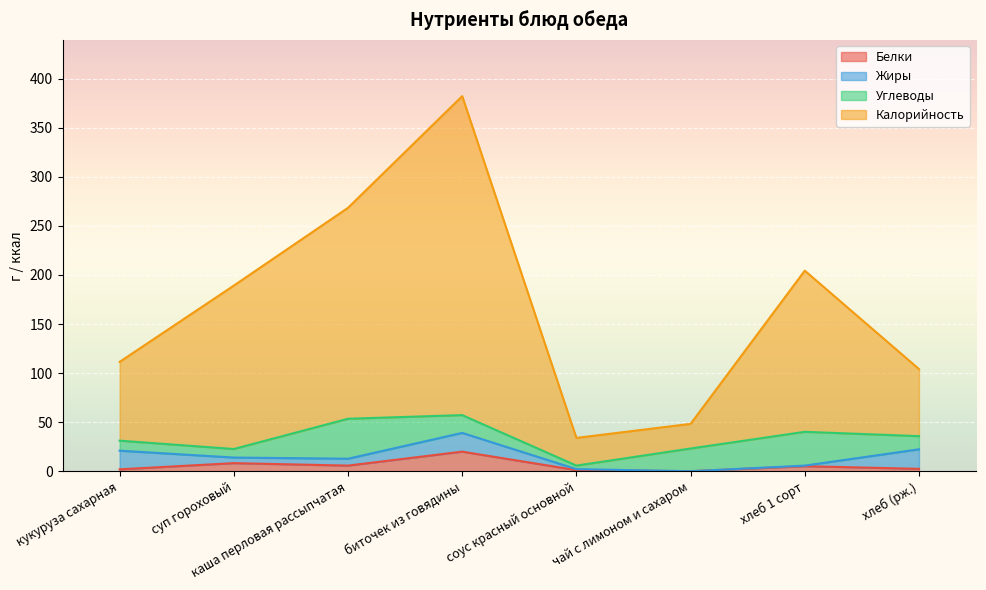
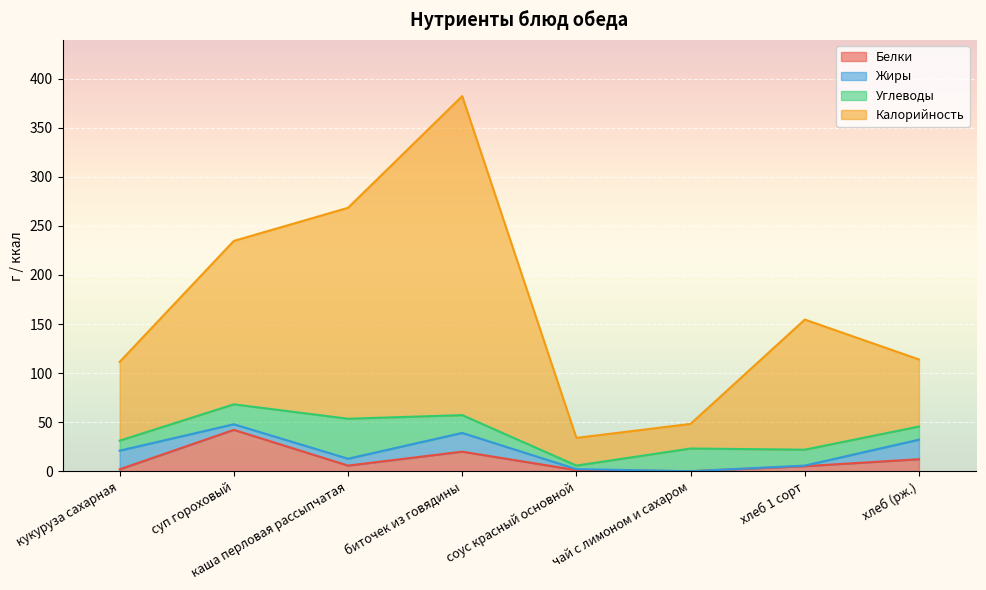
Белки, суп гороховый: 10 -> 40
Углеводы, суп гороховый: 10 -> 20
Углеводы, хлеб 1 сорт: 30 -> 20
Калорийность, хлеб 1 сорт: 160 -> 130
Белки, хлеб (рж.): 0 -> 10
